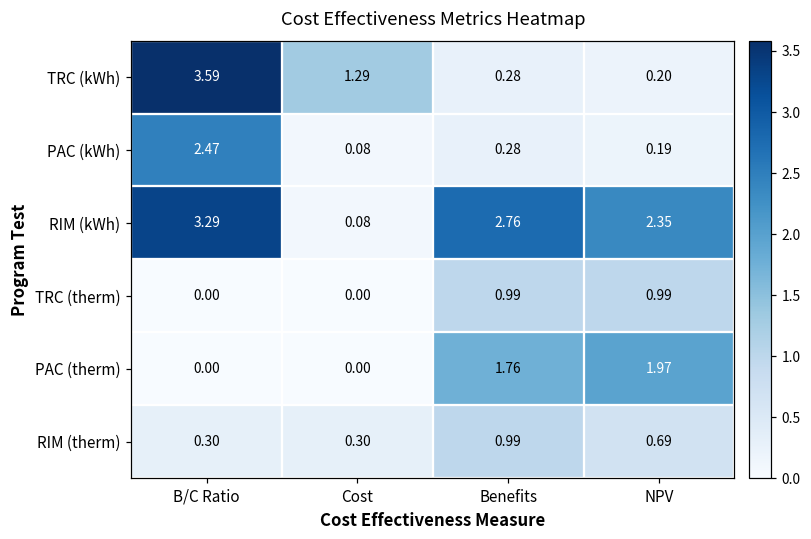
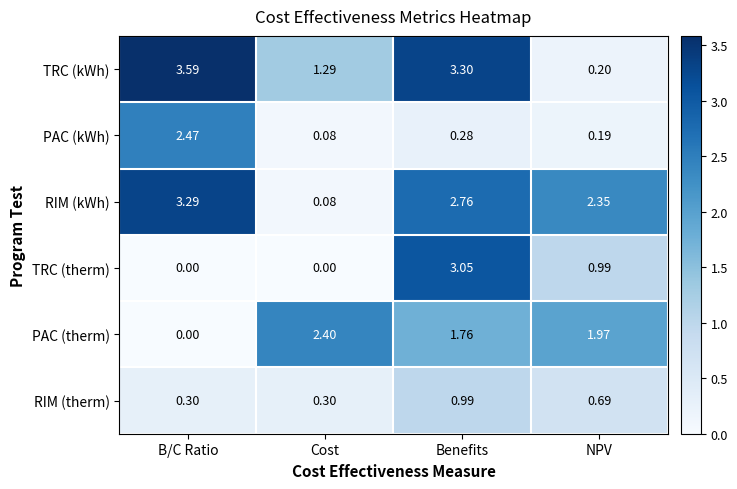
TRC (kWh), Benefits: 0.28 -> 3.30
TRC (therm), Benefits: 0.99 -> 3.05
PAC (therm), Cost: 0.00 -> 2.40
